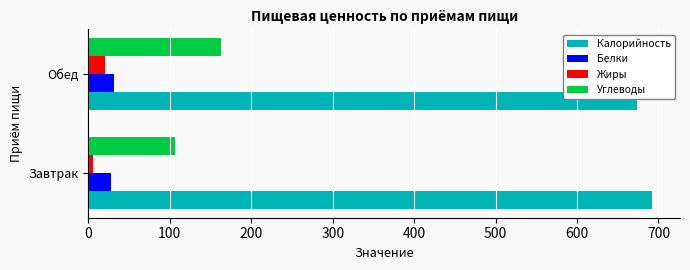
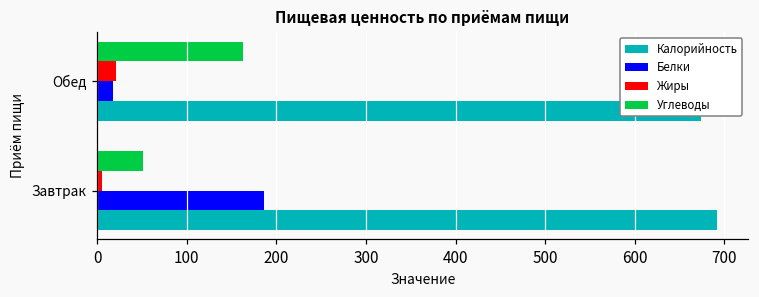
Белки, Обед: 30 -> 20
Углеводы, Завтрак: 110 -> 50
Белки, Завтрак: 30 -> 190
